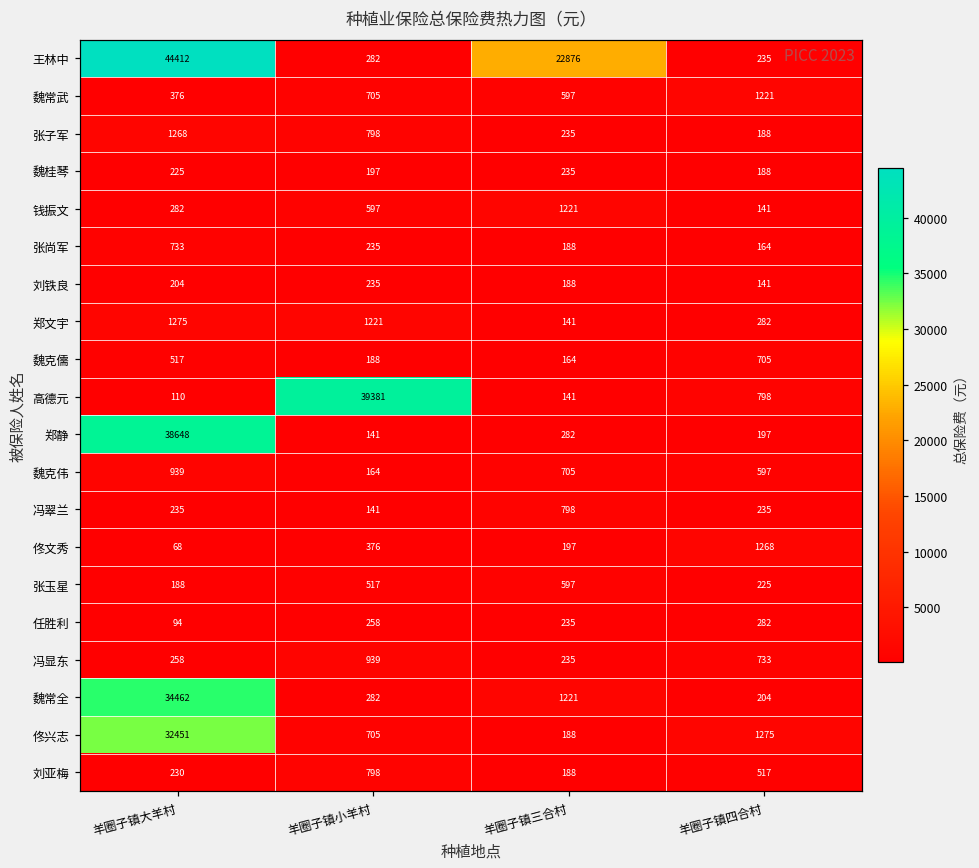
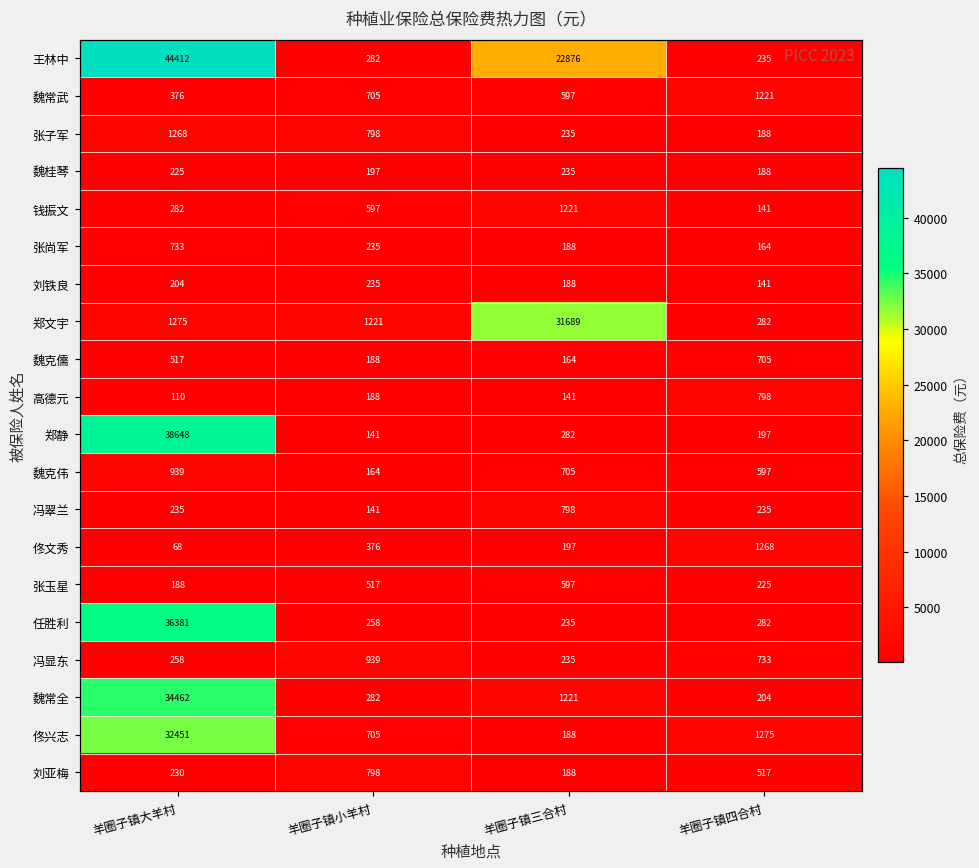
郑文宇, 羊圈子镇三合村: 141 -> 31689
高德元, 羊圈子镇小羊村: 39381 -> 188
任胜利, 羊圈子镇大羊村: 94 -> 36381
